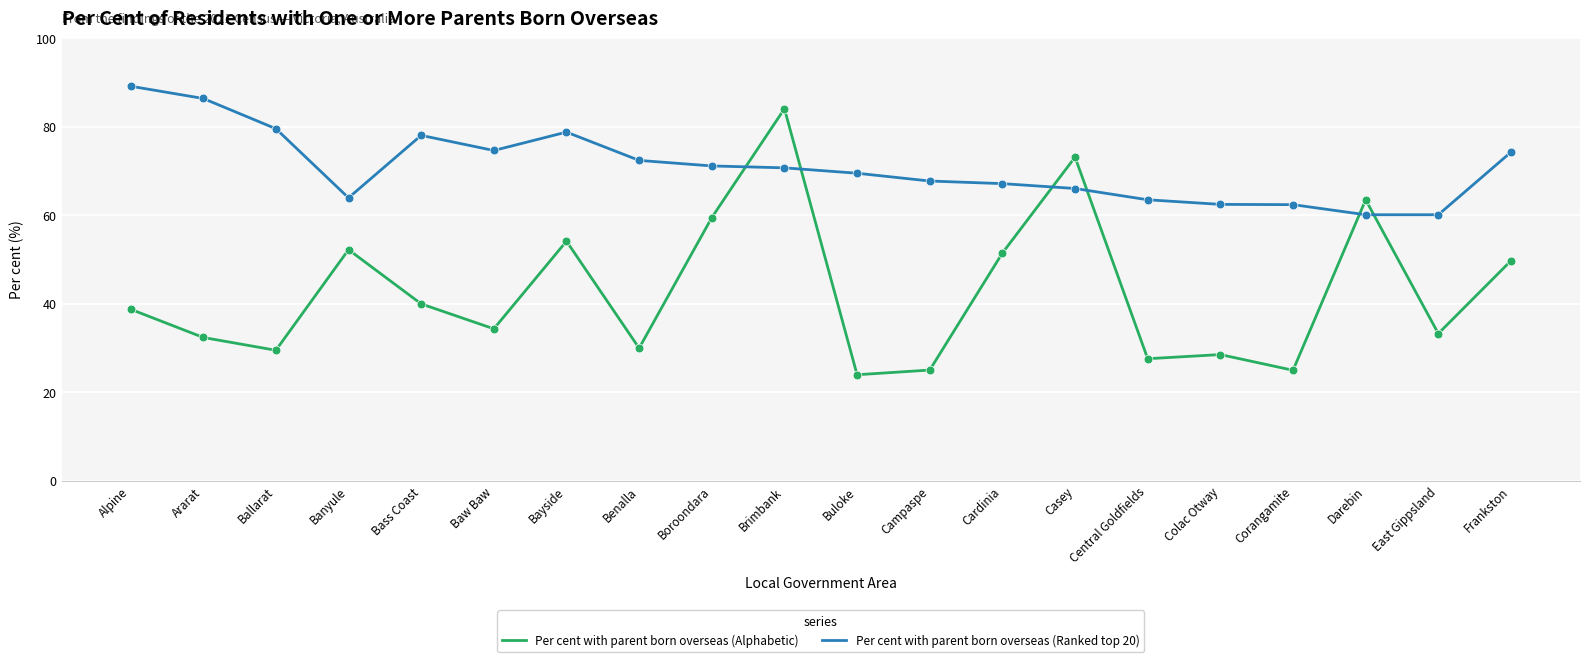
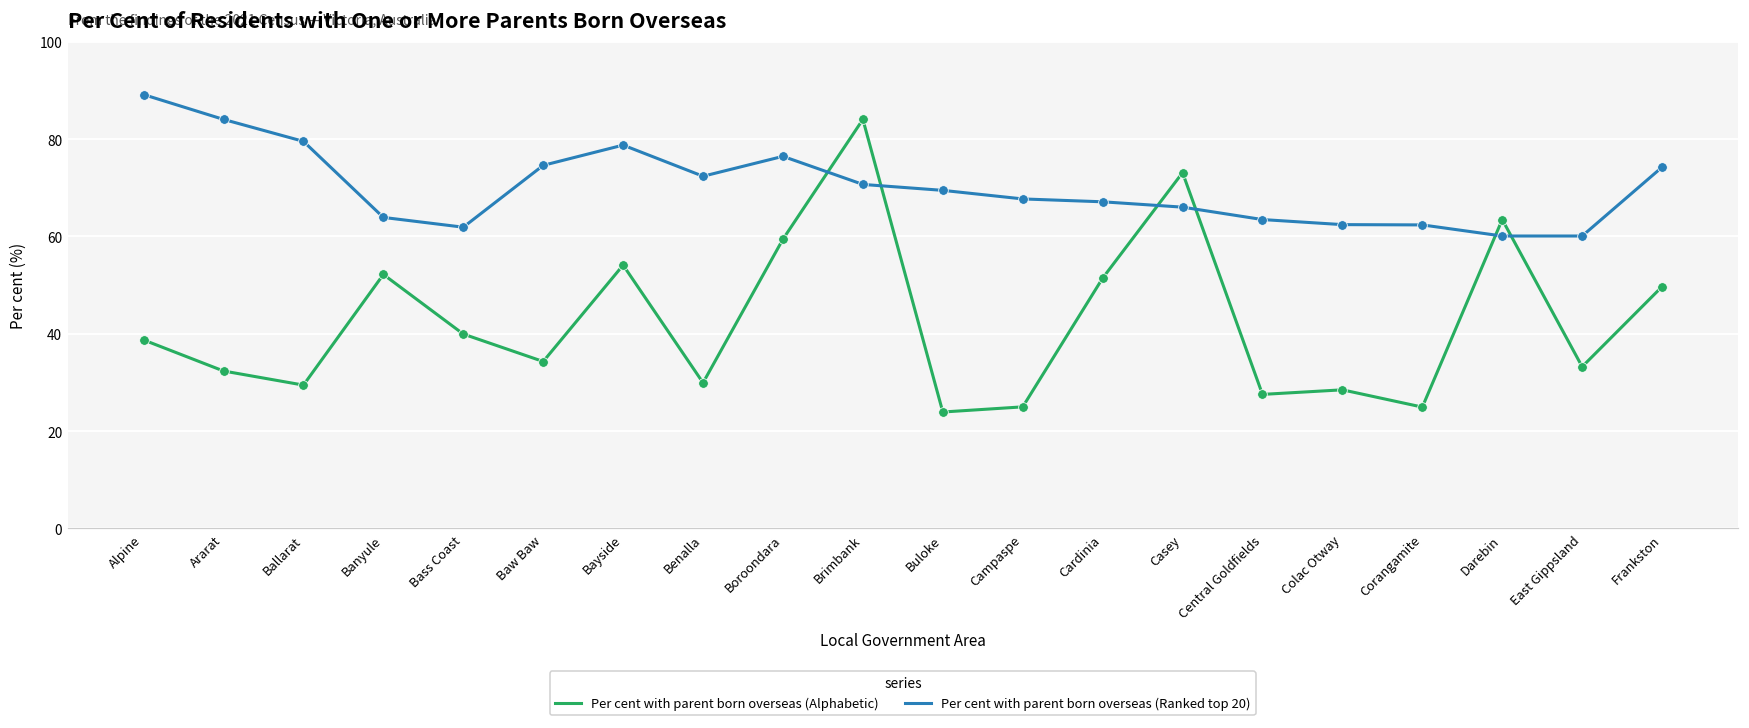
Per cent with parent born overseas (Ranked top 20), Ararat: 86 -> 84
Per cent with parent born overseas (Ranked top 20), Bass Coast: 78 -> 62
Per cent with parent born overseas (Ranked top 20), Boroondara: 71 -> 76
